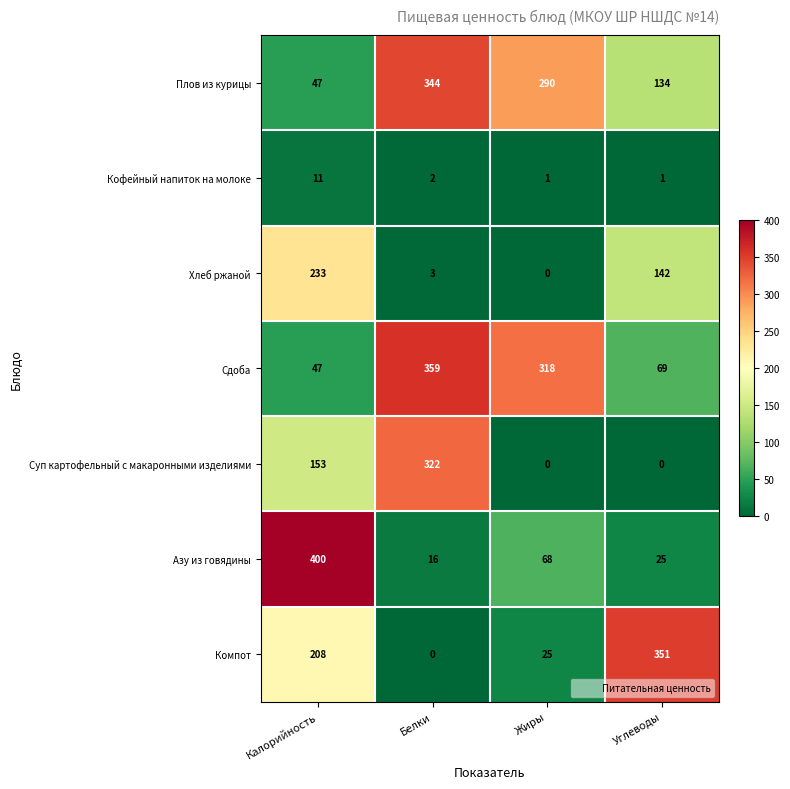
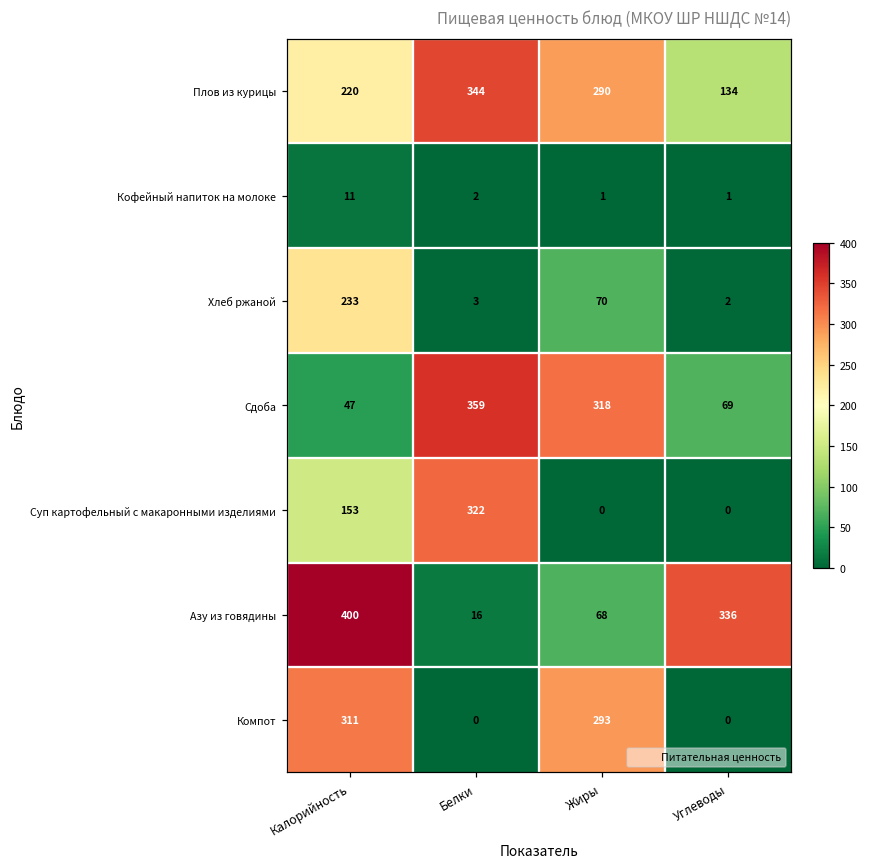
Плов из курицы, Калорийность: 47 -> 220
Хлеб ржаной, Жиры: 0 -> 70
Хлеб ржаной, Углеводы: 142 -> 2
Азу из говядины, Углеводы: 25 -> 336
Компот, Калорийность: 208 -> 311
Компот, Жиры: 25 -> 293
Компот, Углеводы: 351 -> 0
